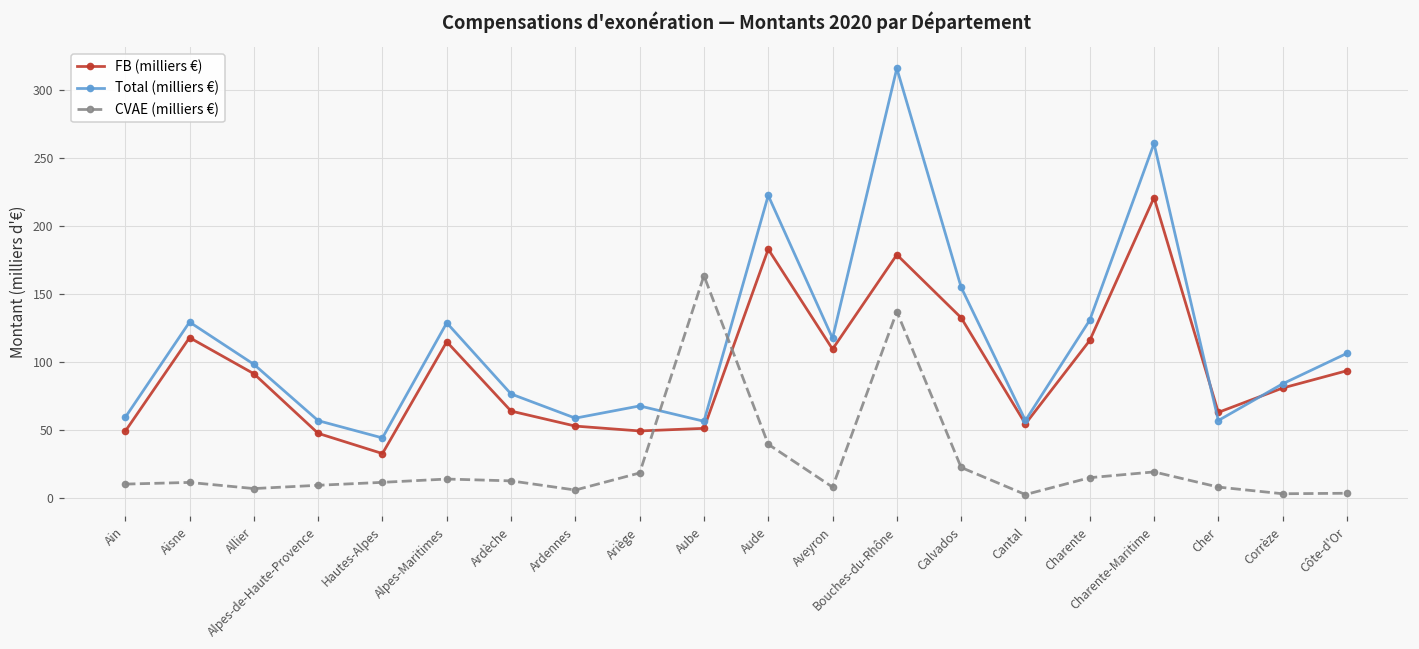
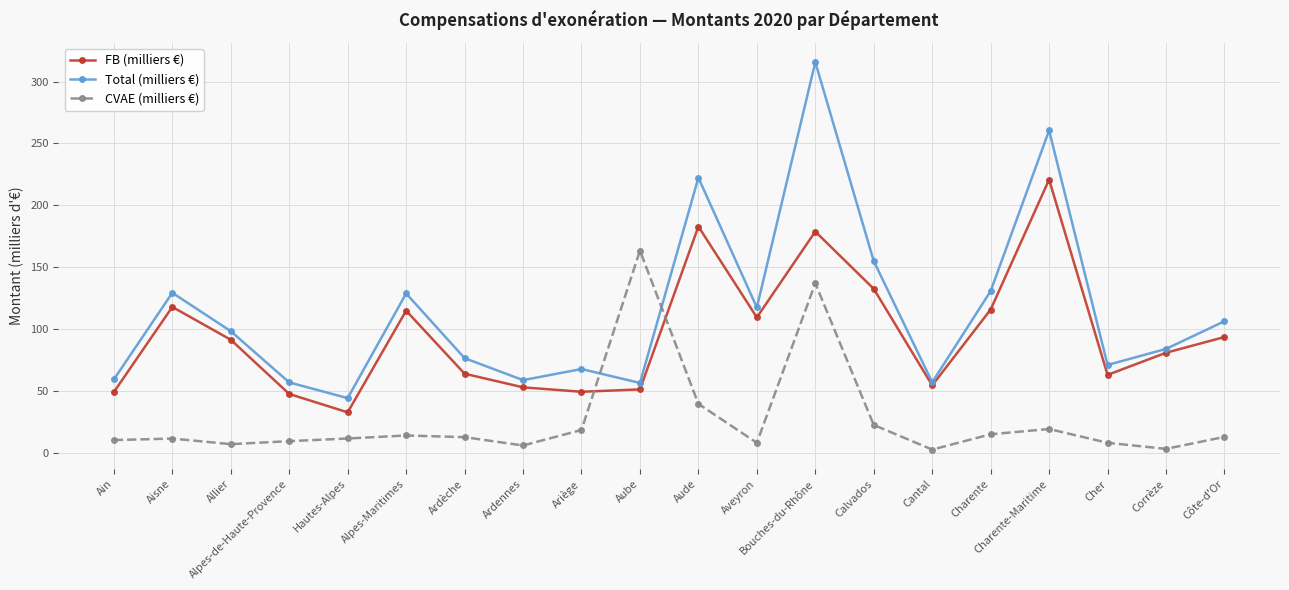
Total (milliers €), Cher: 57 -> 71
CVAE (milliers €), Côte-d'Or: 3 -> 13
